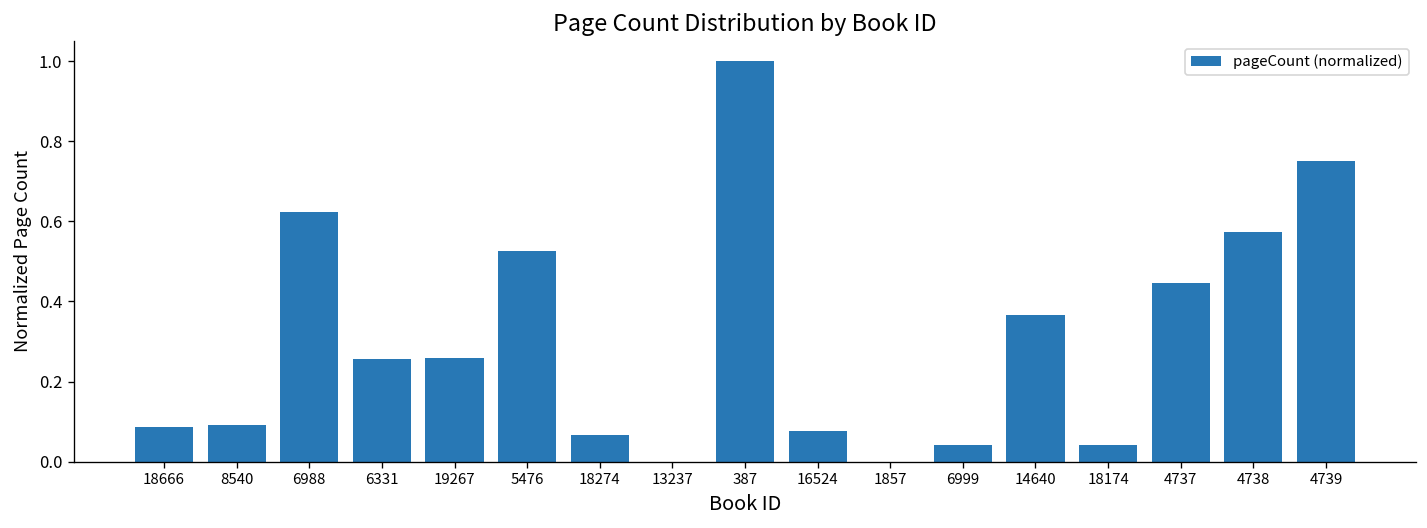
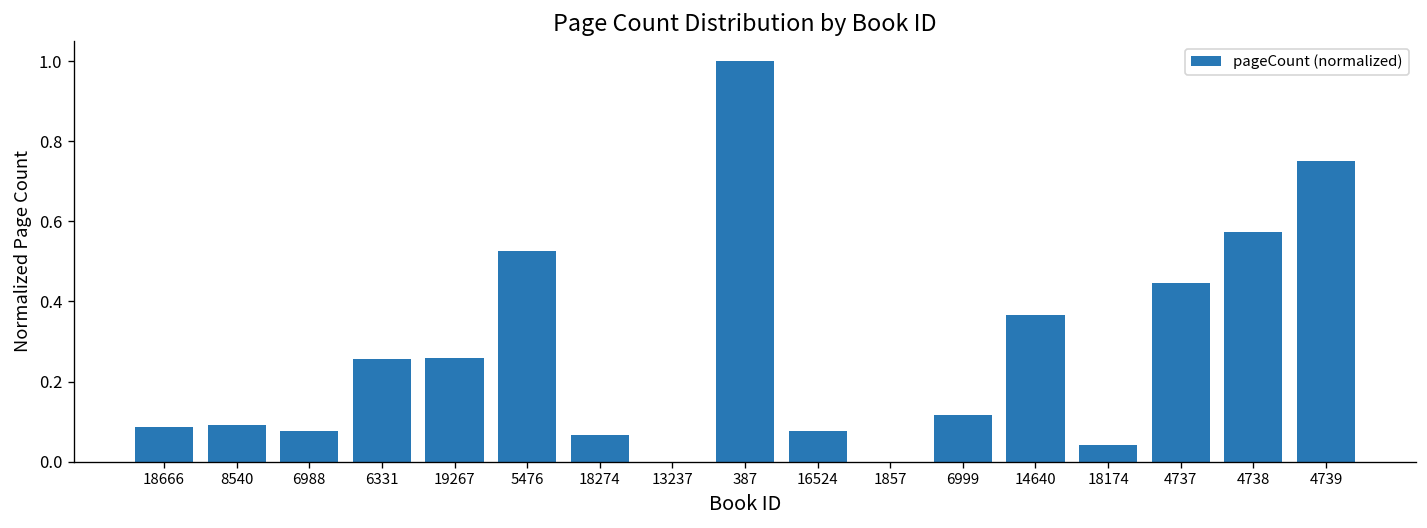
6988: 0.62 -> 0.08
6999: 0.04 -> 0.12
